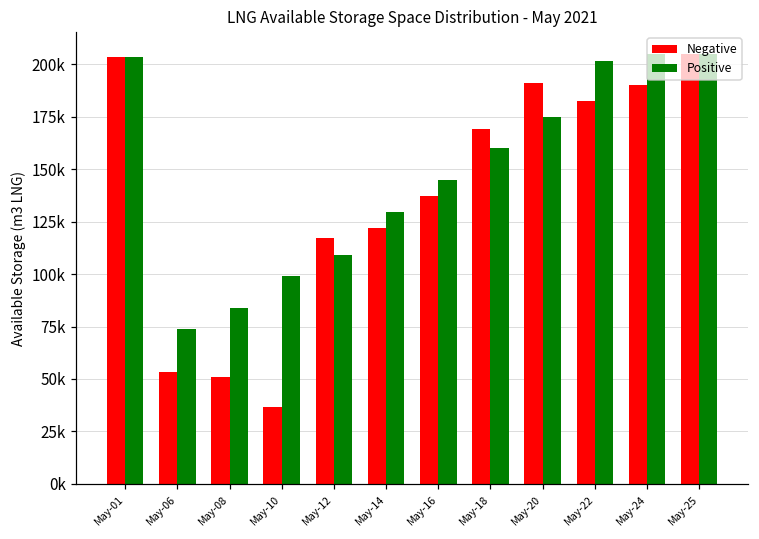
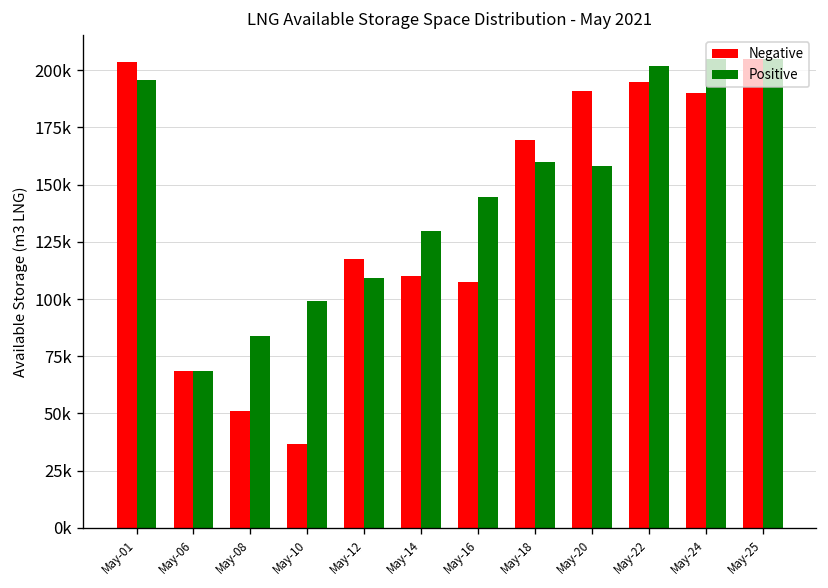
Positive, May-01: 204000 -> 196000
Negative, May-06: 53000 -> 69000
Positive, May-06: 74000 -> 69000
Negative, May-14: 122000 -> 110000
Negative, May-16: 137000 -> 108000
Positive, May-20: 175000 -> 158000
Negative, May-22: 182000 -> 195000
